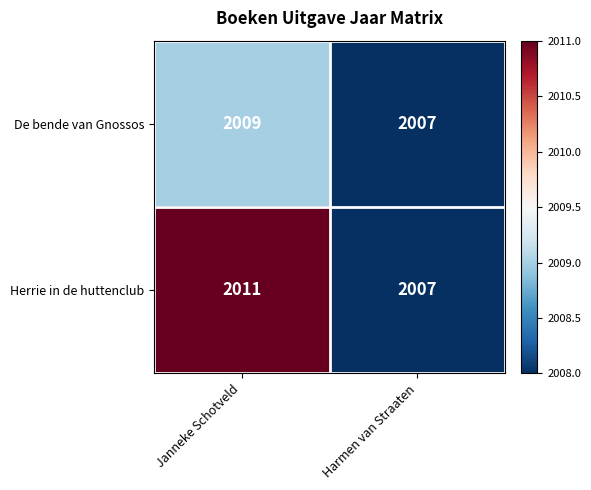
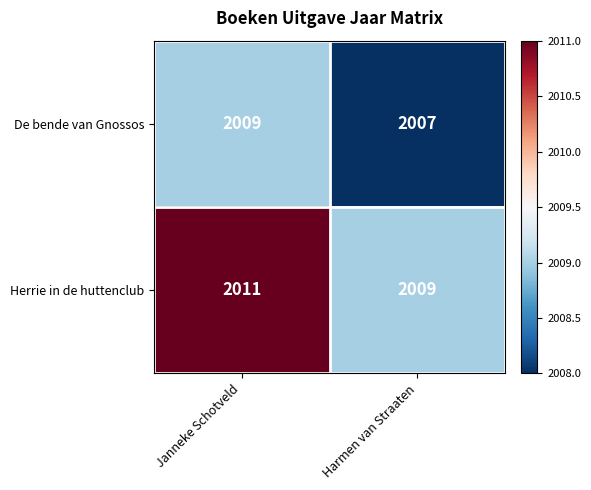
Herrie in de huttenclub, Harmen van Straaten: 2007 -> 2009
